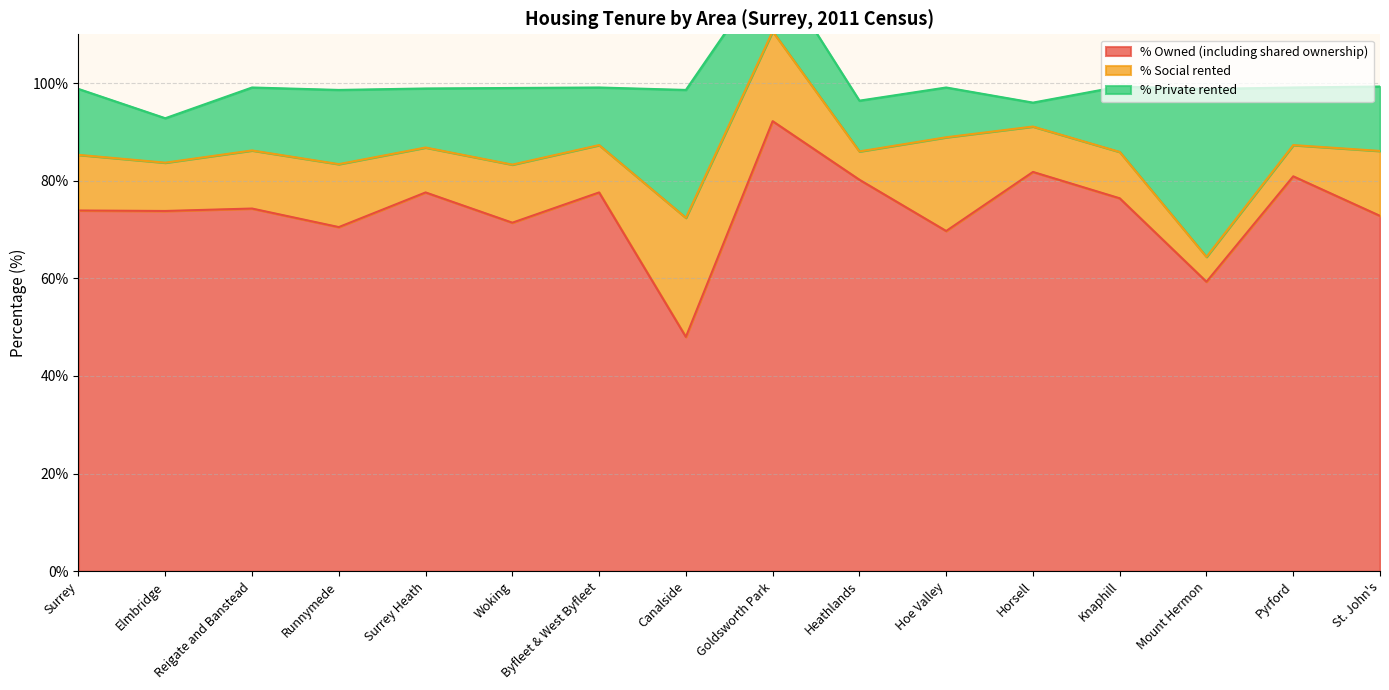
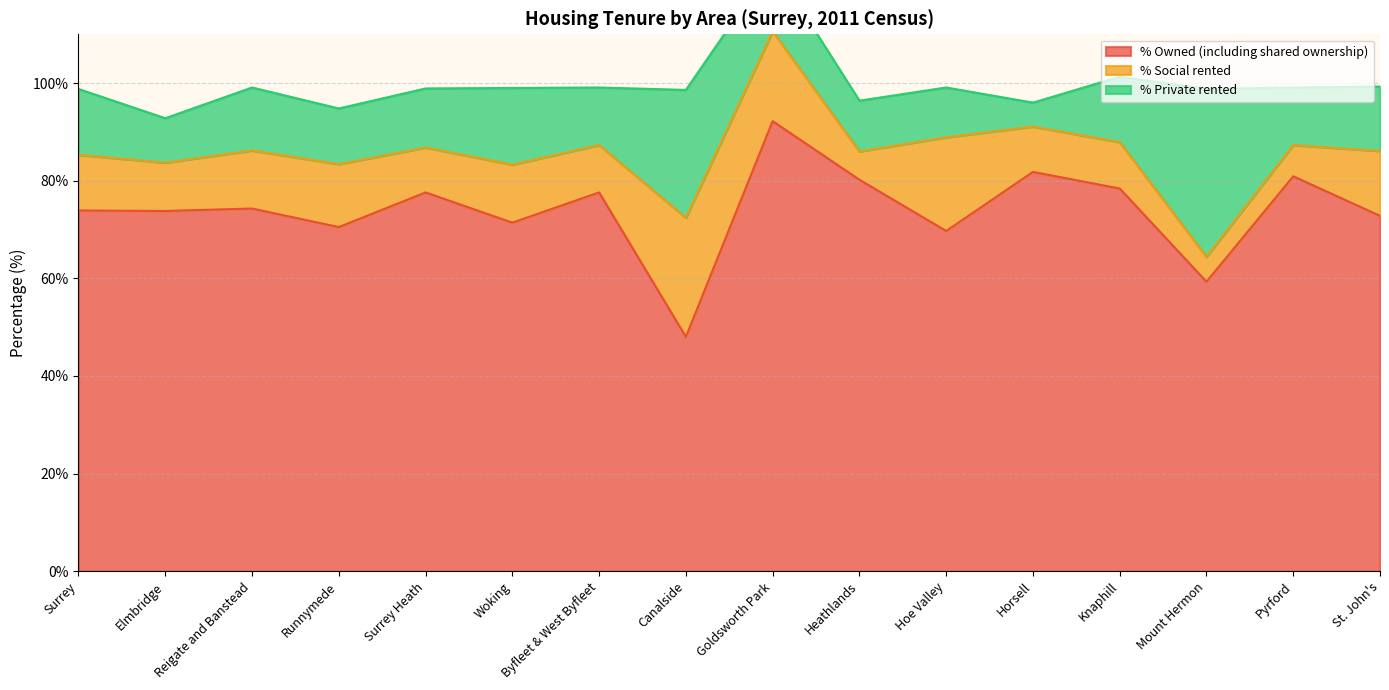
% Private rented, Runnymede: 15% -> 11%
% Owned (including shared ownership), Knaphill: 76% -> 78%
